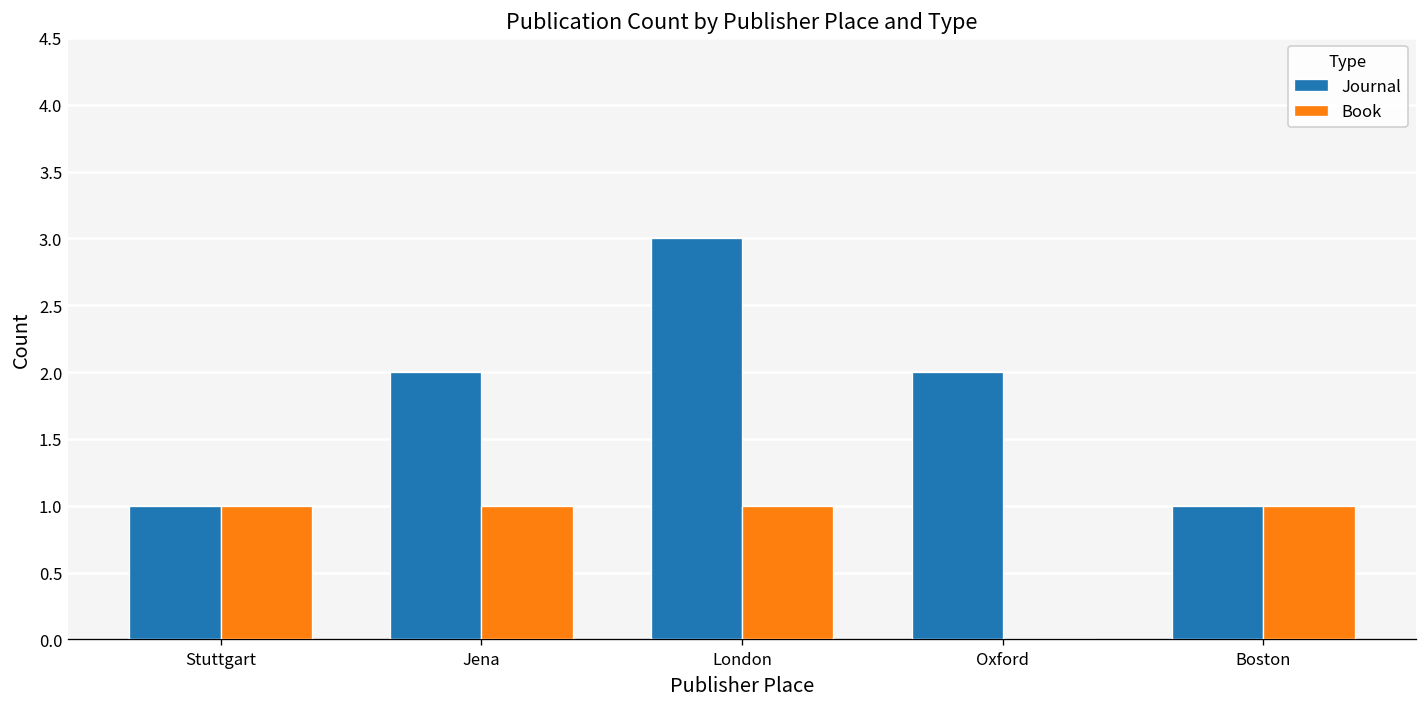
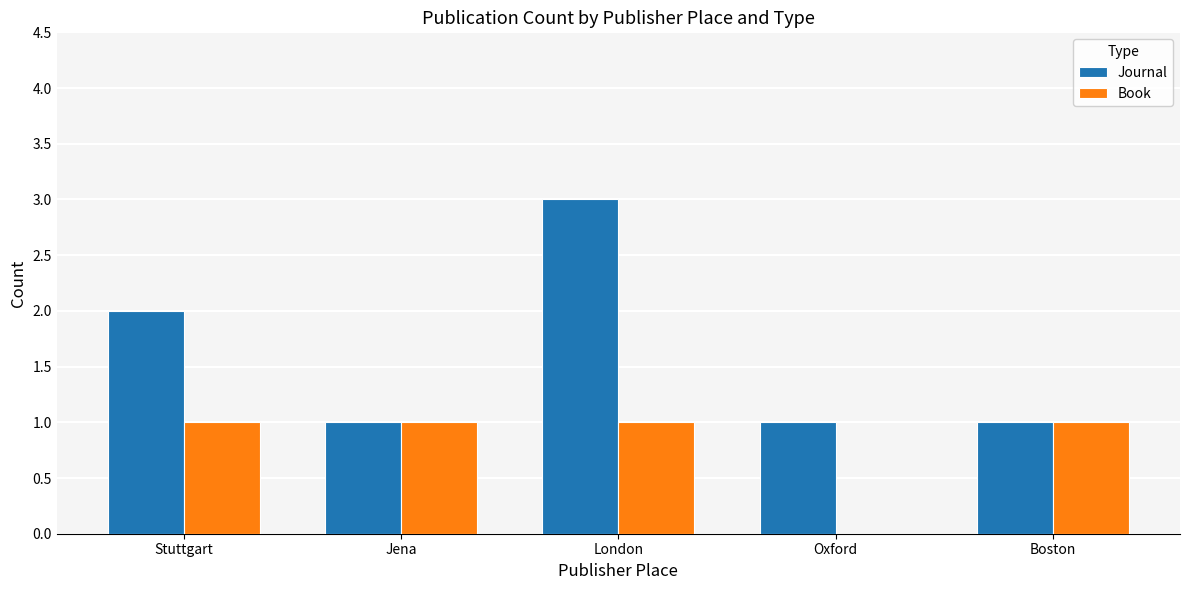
Journal, Stuttgart: 1 -> 2
Journal, Jena: 2 -> 1
Journal, Oxford: 2 -> 1
